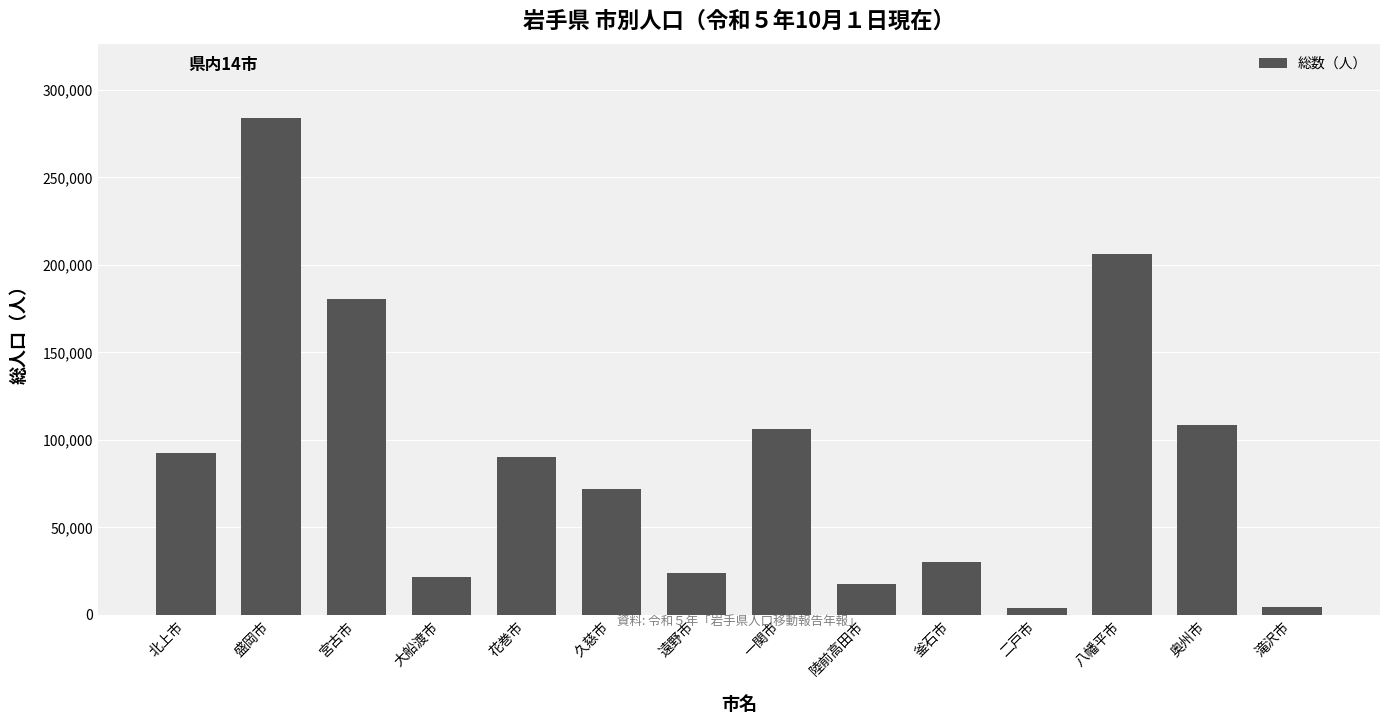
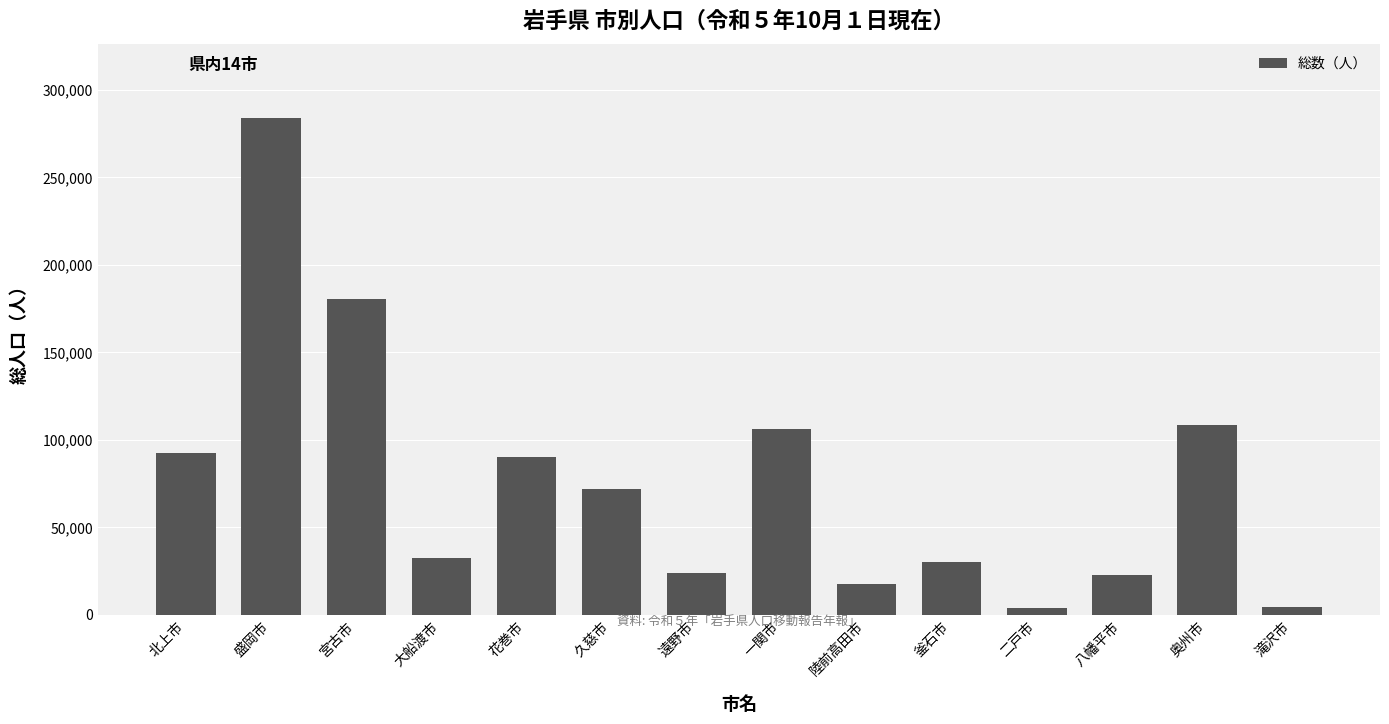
大船渡市: 21,000 -> 32,000
八幡平市: 206,000 -> 23,000
